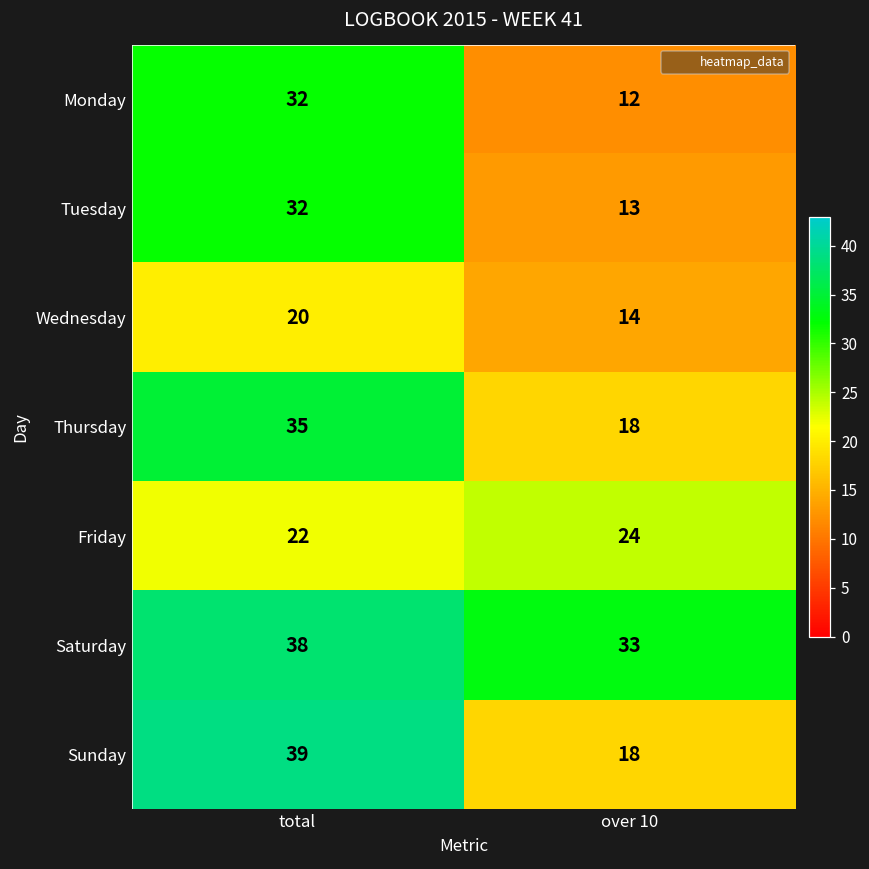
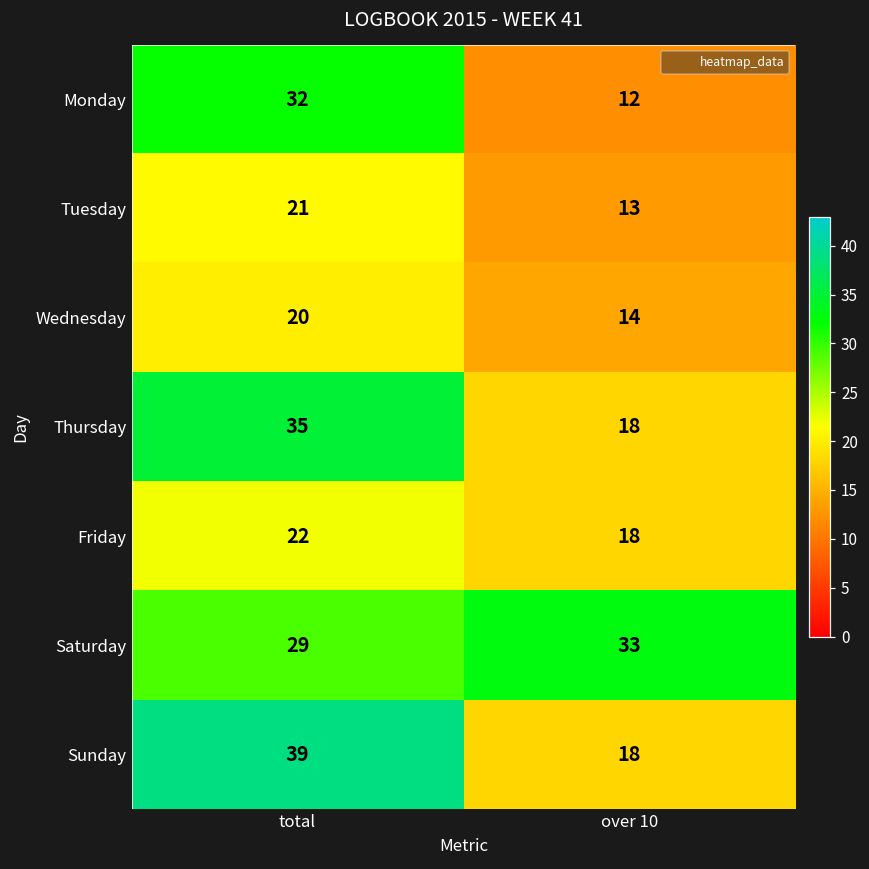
Tuesday, total: 32 -> 21
Friday, over 10: 24 -> 18
Saturday, total: 38 -> 29
